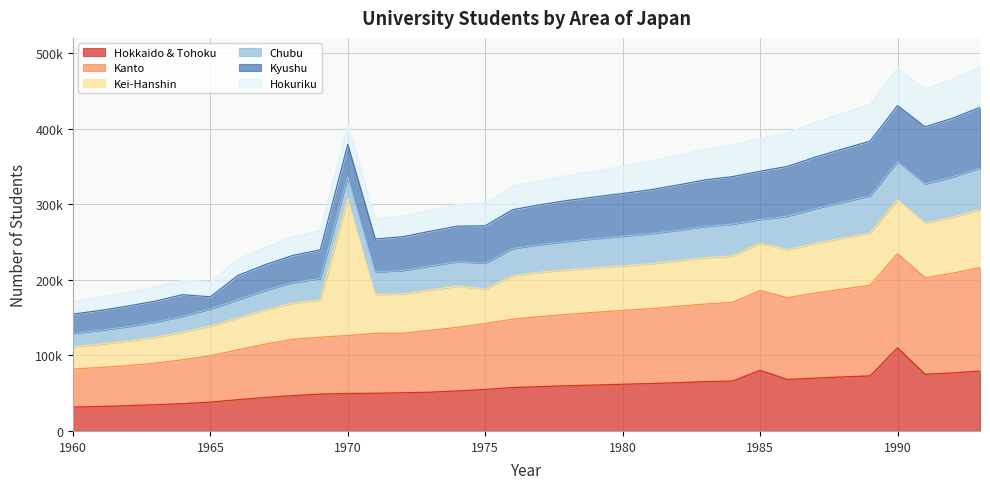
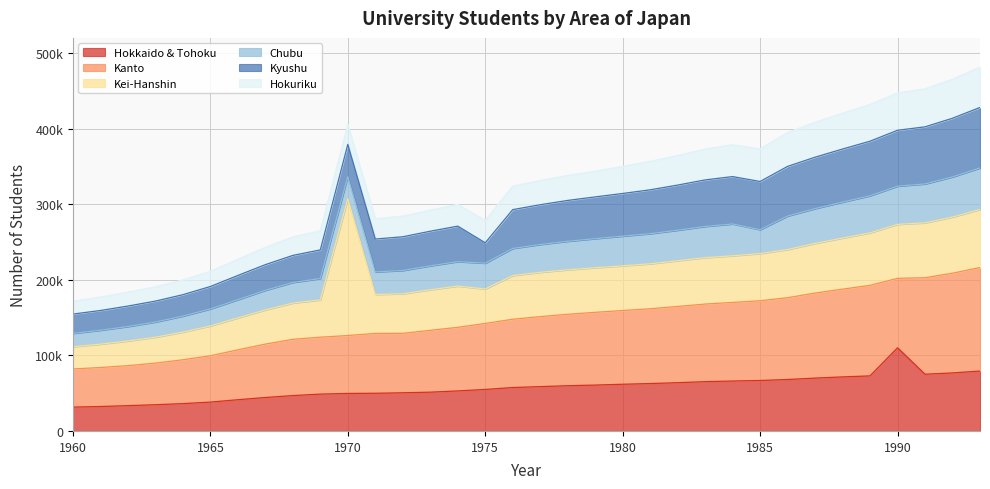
Kyushu, 1965: 20000 -> 30000
Kyushu, 1975: 50000 -> 30000
Hokkaido & Tohoku, 1985: 80000 -> 70000
Kanto, 1990: 120000 -> 90000
